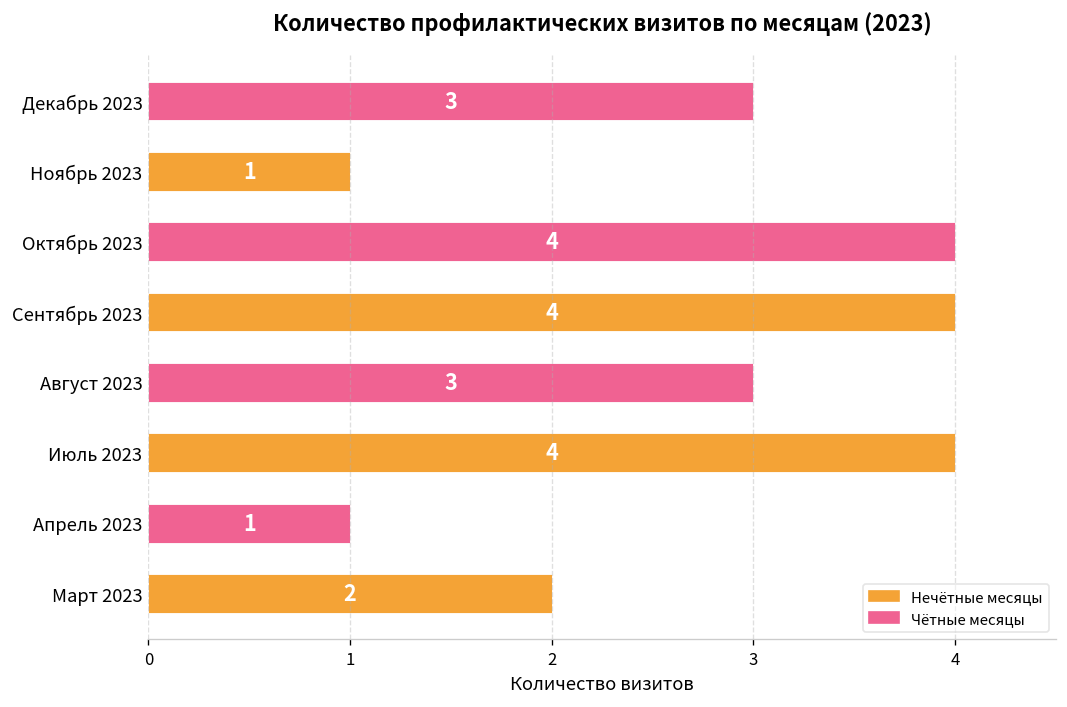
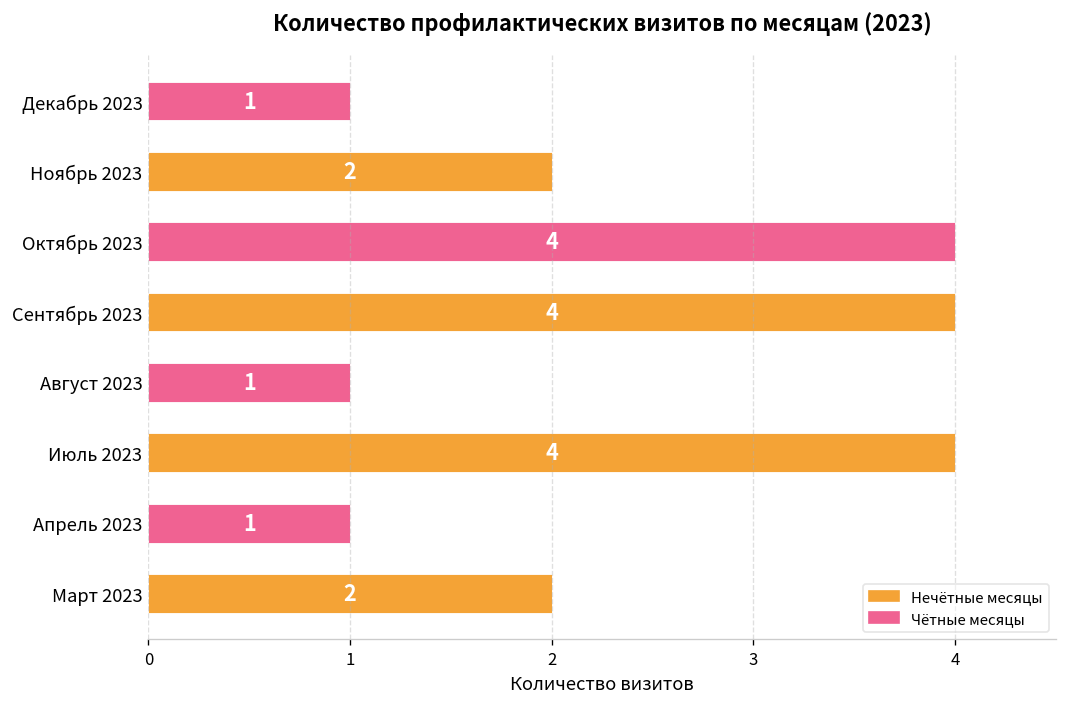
Декабрь 2023: 3 -> 1
Ноябрь 2023: 1 -> 2
Август 2023: 3 -> 1
